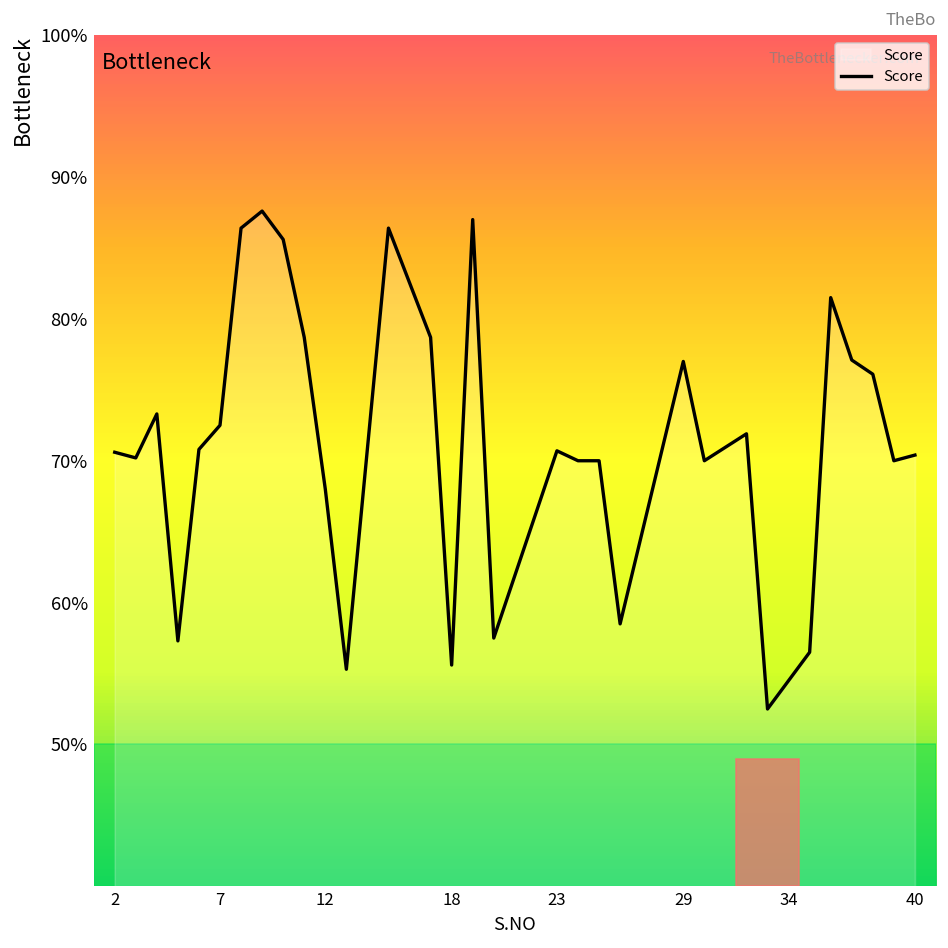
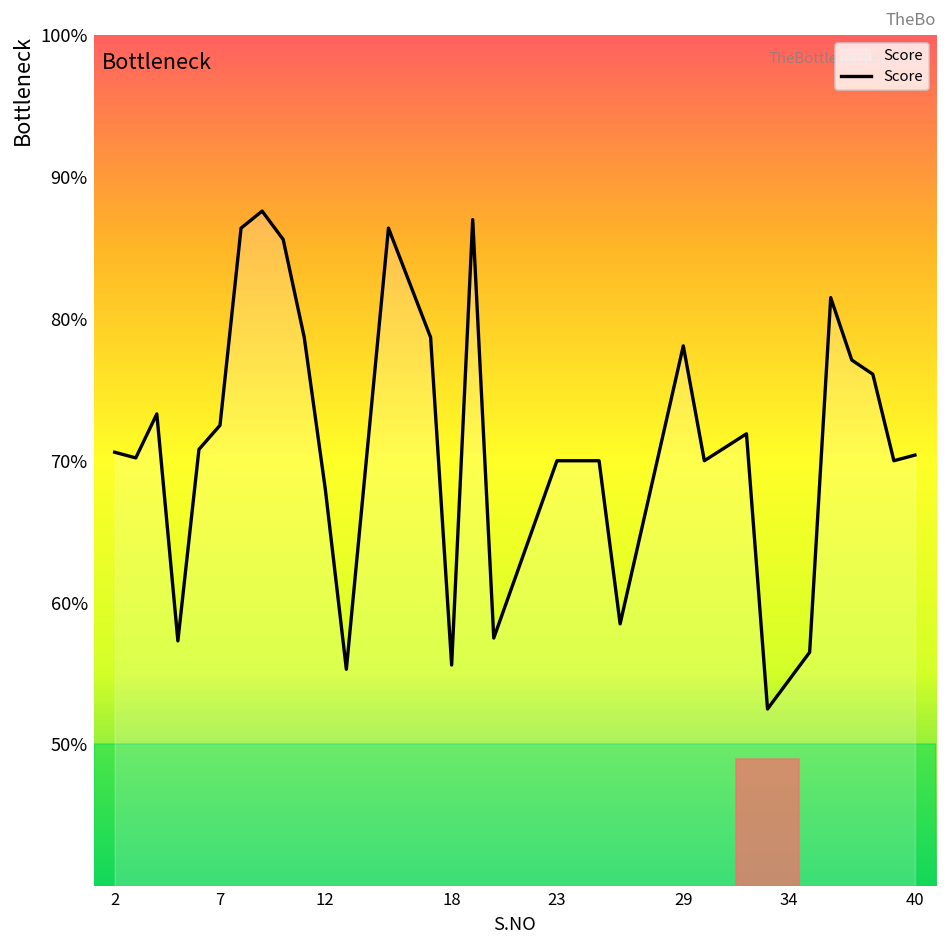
23: 70.7% -> 70.0%
29: 77.0% -> 78.1%
